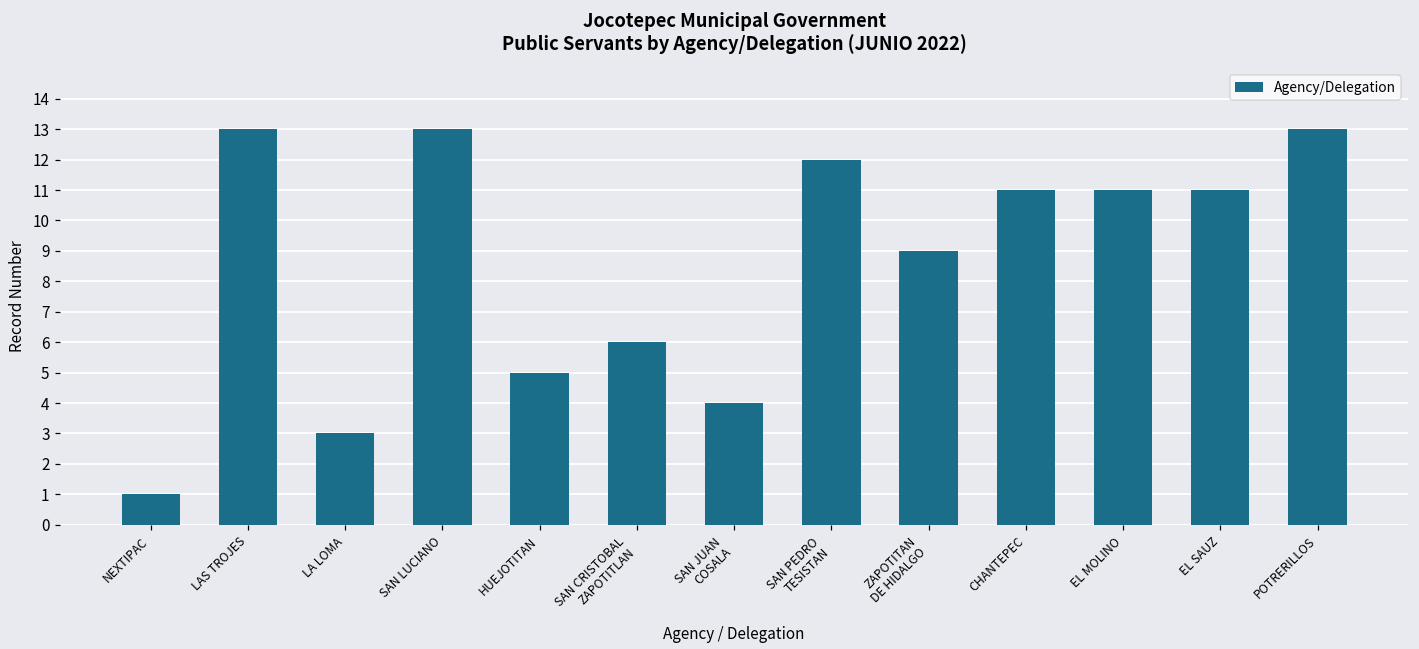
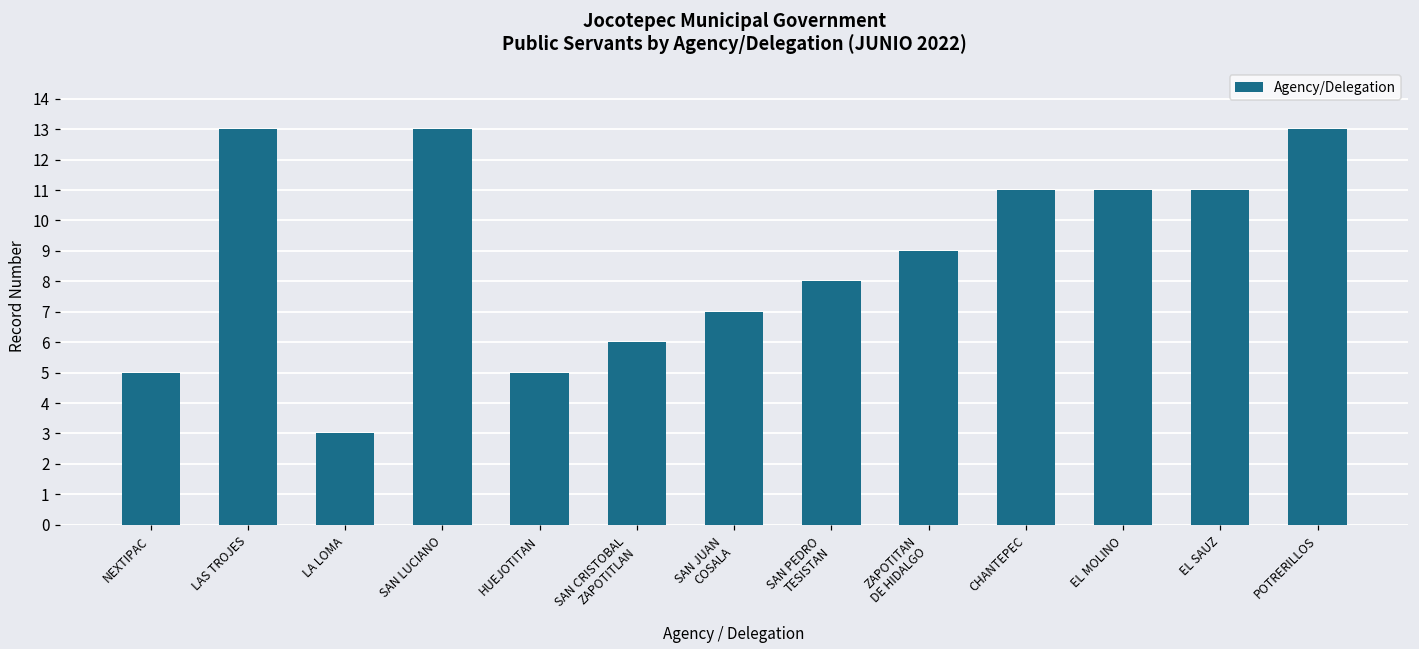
NEXTIPAC: 1 -> 5
SAN JUAN COSALA: 4 -> 7
SAN PEDRO TESISTAN: 12 -> 8
